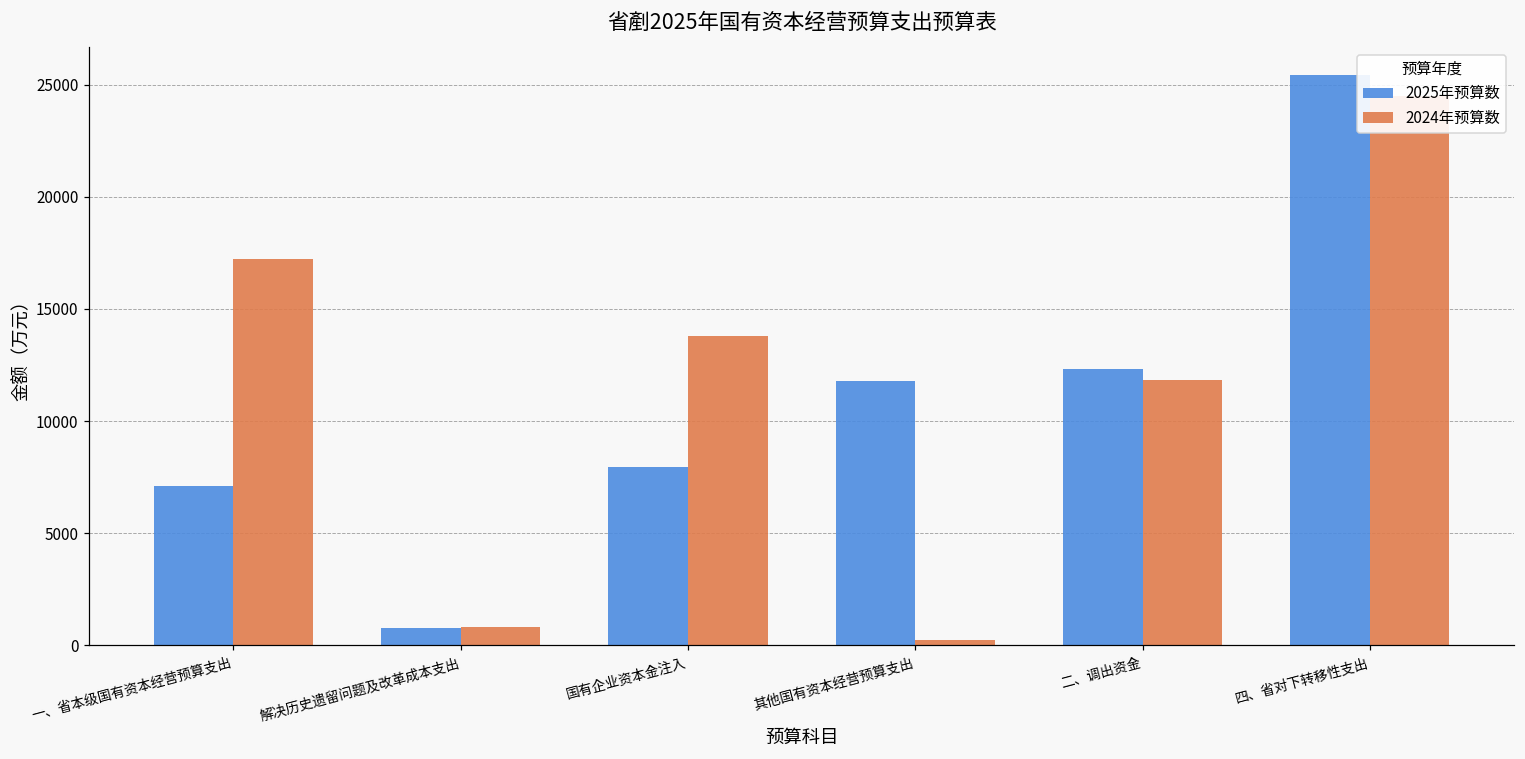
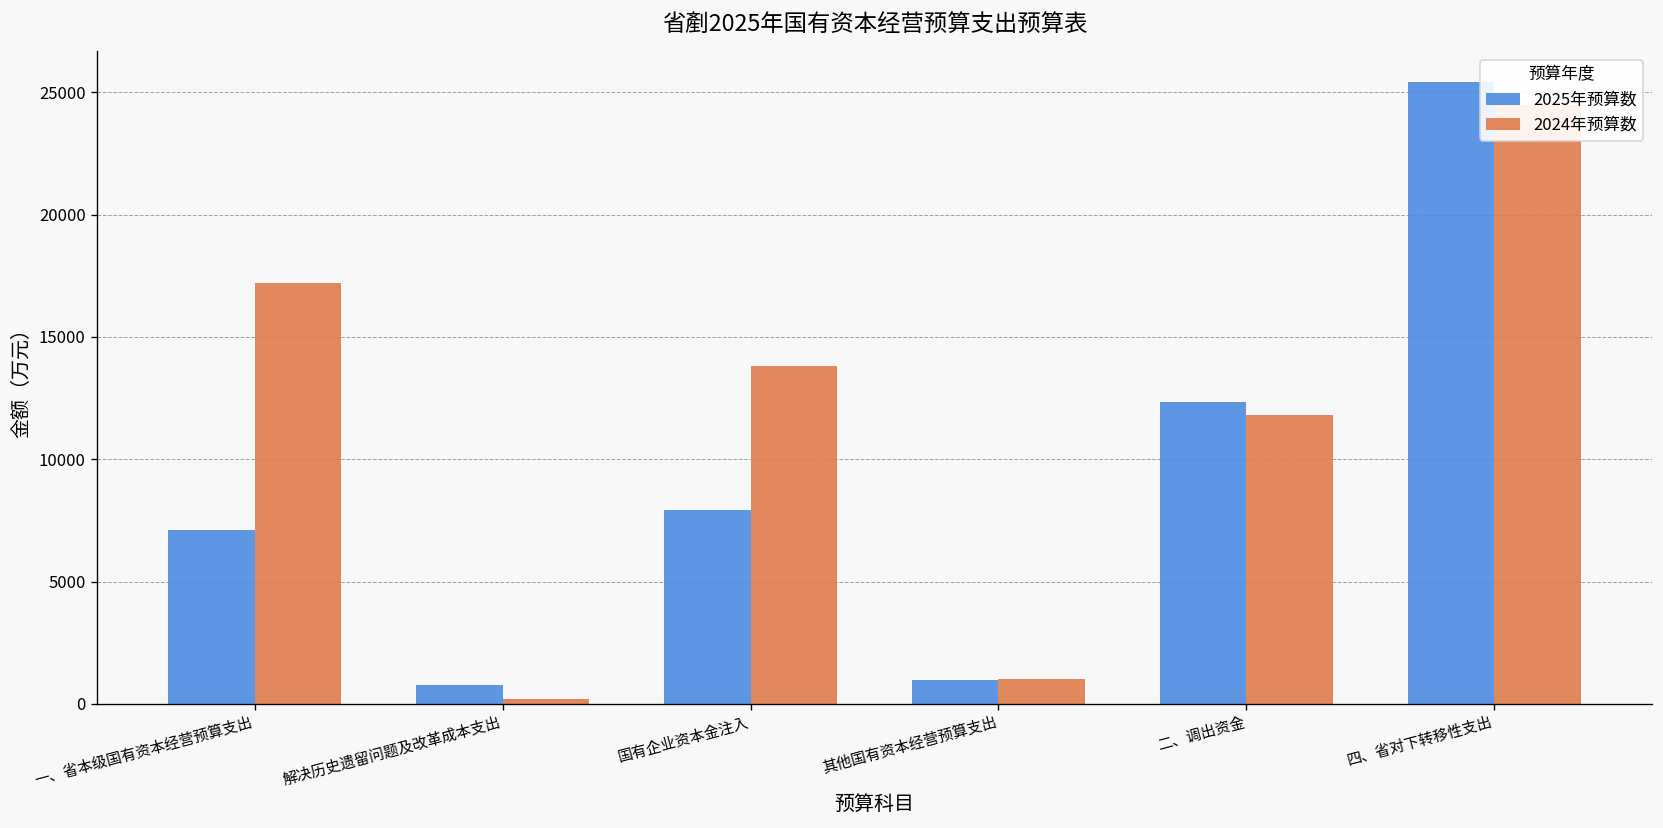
2024年预算数, 解决历史遗留问题及改革成本支出: 800 -> 200
2025年预算数, 其他国有资本经营预算支出: 11800 -> 1000
2024年预算数, 其他国有资本经营预算支出: 200 -> 1000
